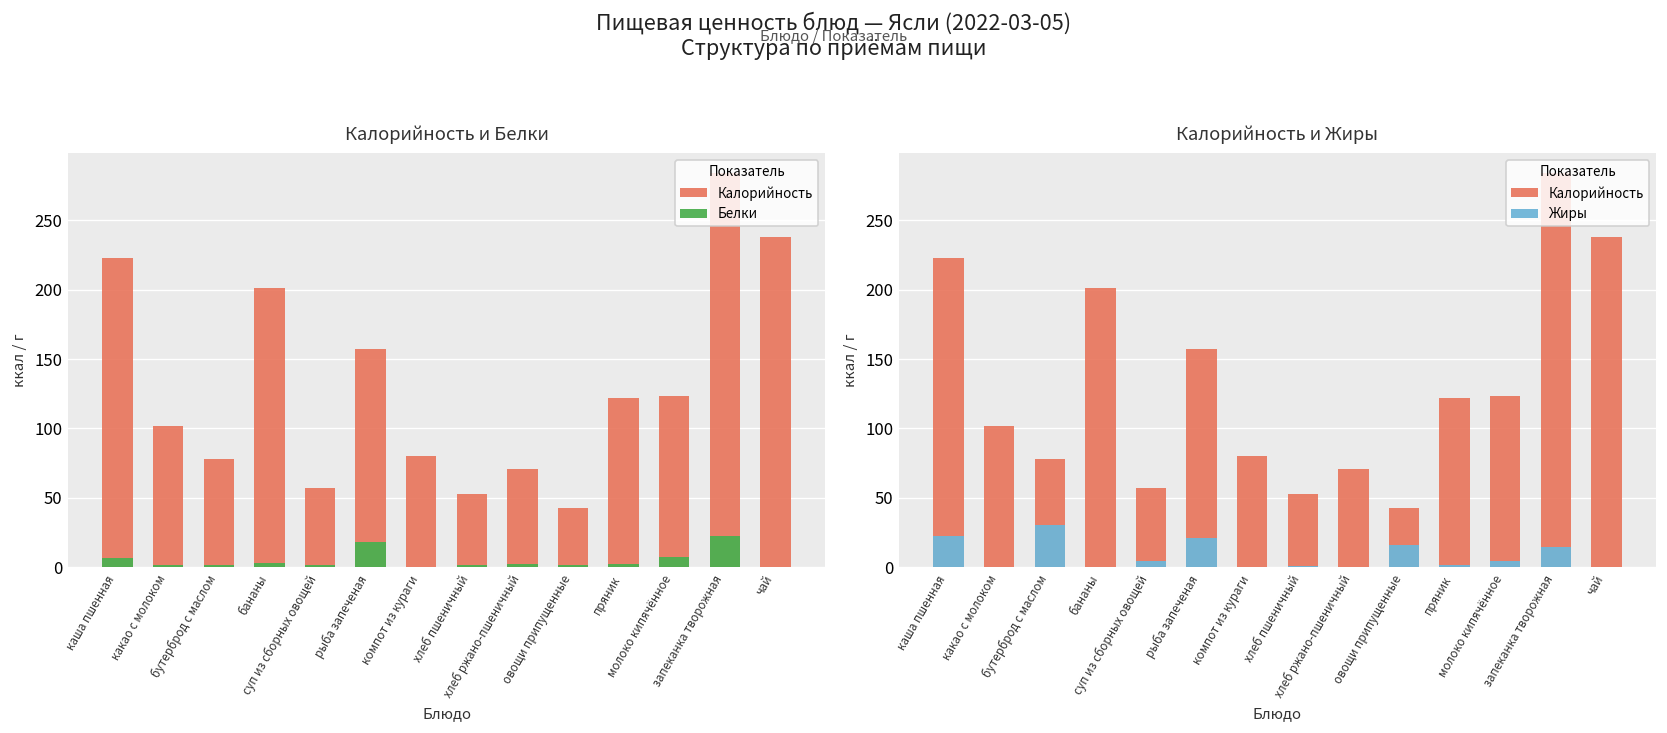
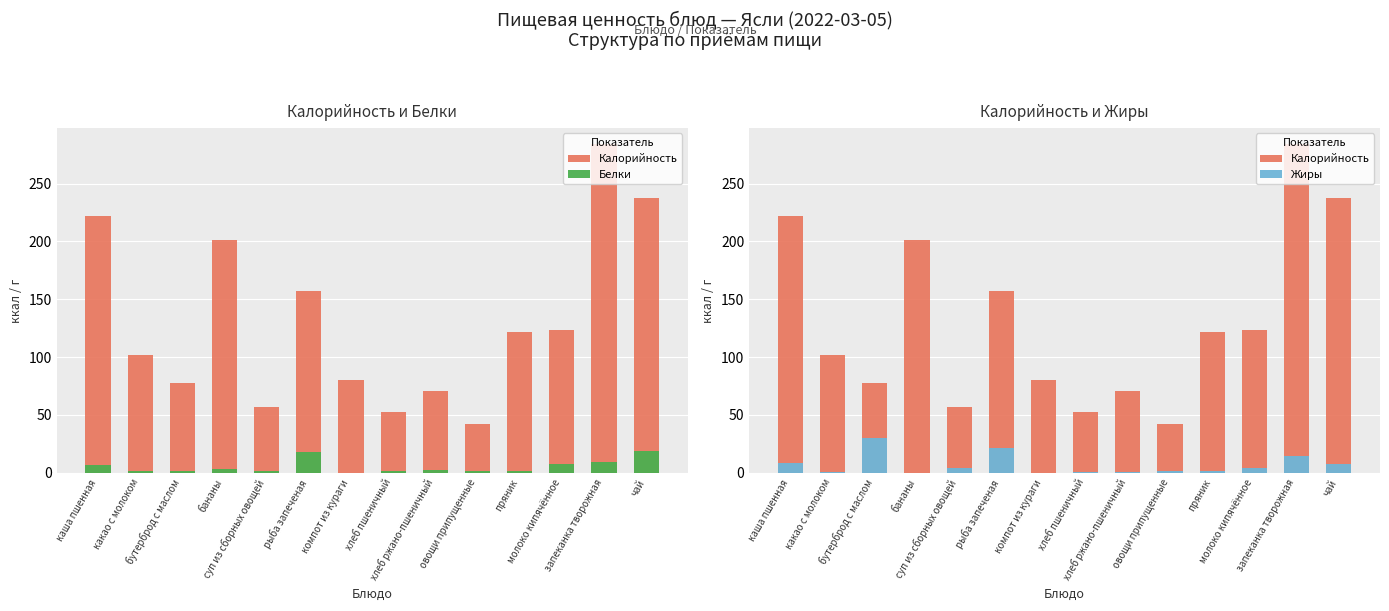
Калорийность и Белки, Белки, запеканка творожная: 22 -> 9
Калорийность и Белки, Белки, чай: 0 -> 19
Калорийность и Жиры, Жиры, каша пшенная: 23 -> 8
Калорийность и Жиры, Жиры, овощи припущенные: 16 -> 1
Калорийность и Жиры, Жиры, чай: 0 -> 8
